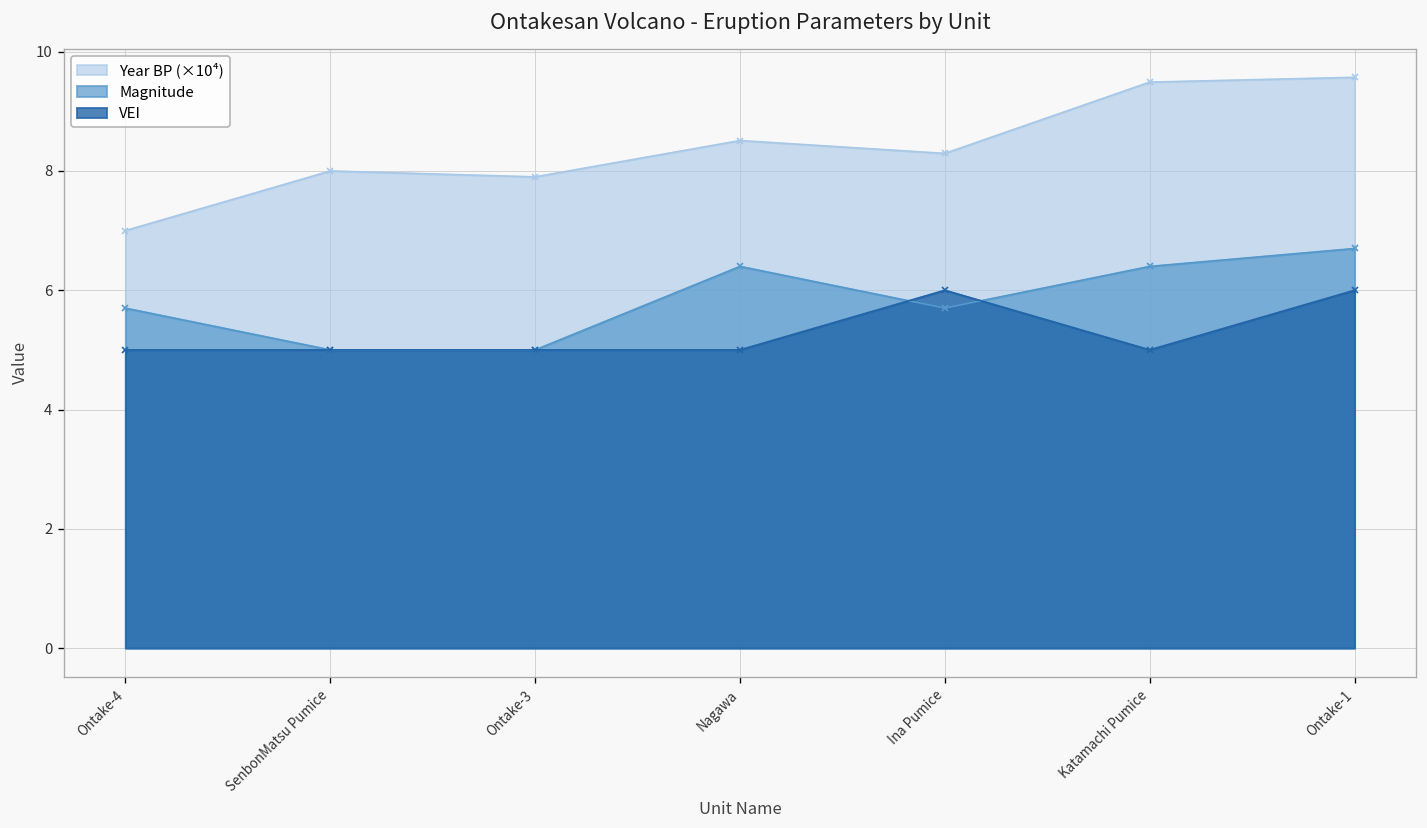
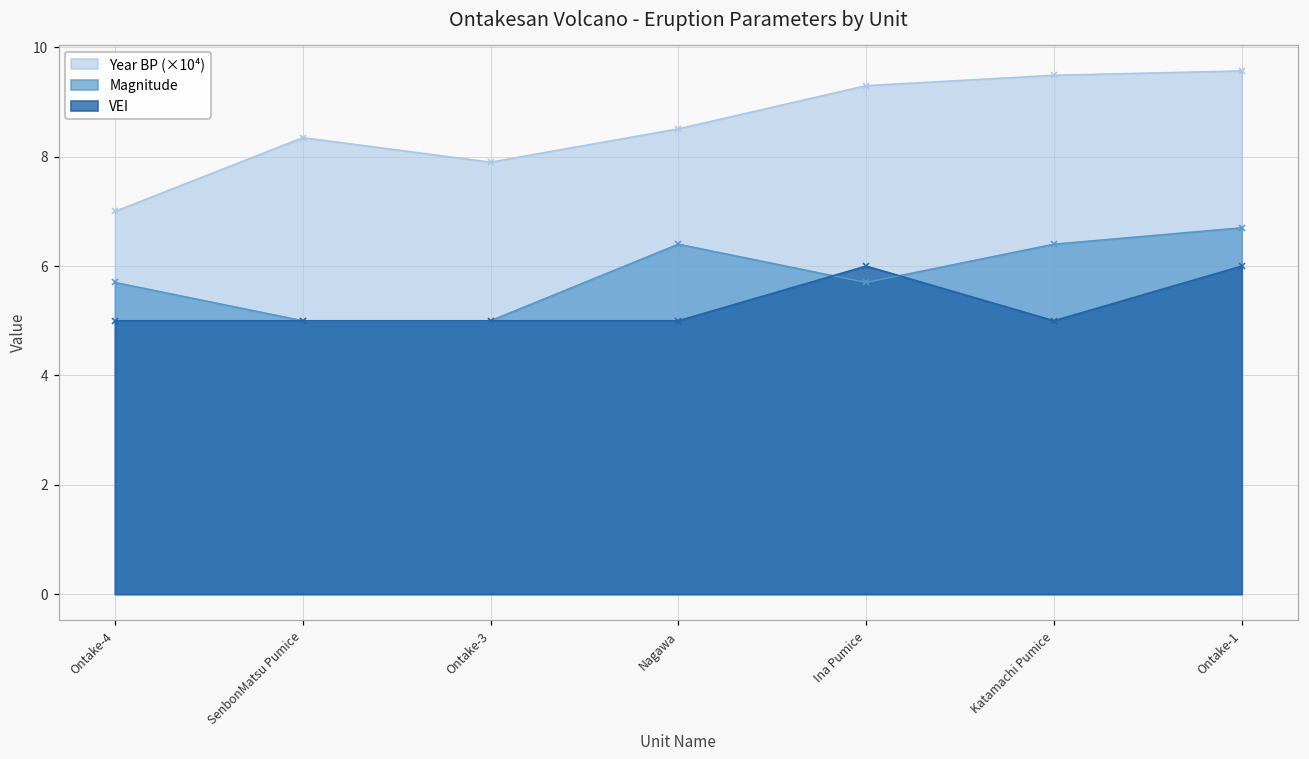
Year BP (×10⁴), SenbonMatsu Pumice: 8.0 -> 8.3
Year BP (×10⁴), Ina Pumice: 8.3 -> 9.3
